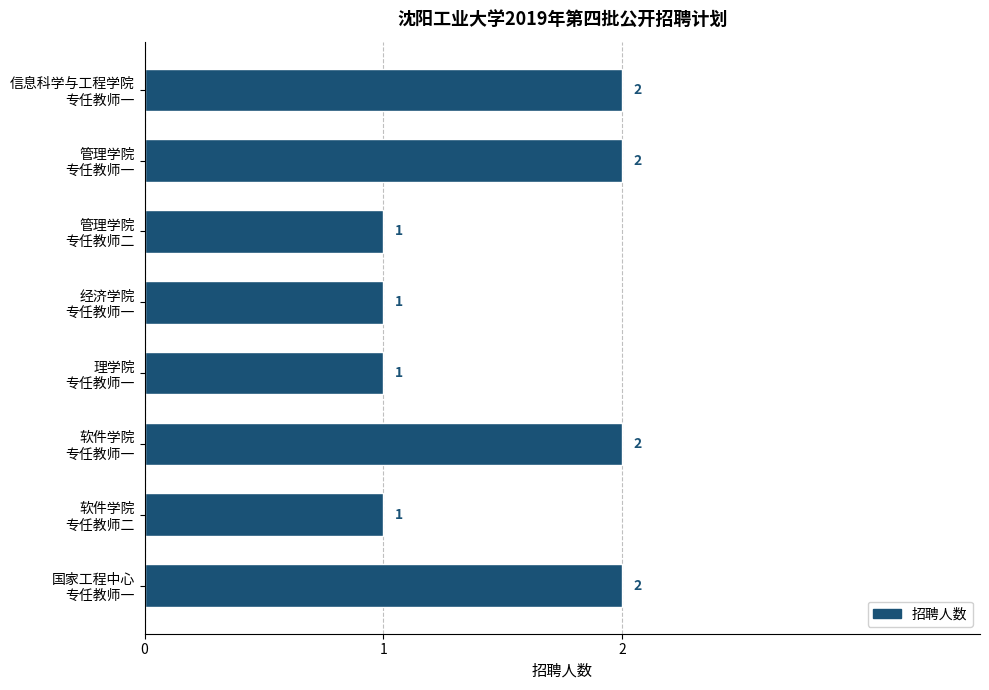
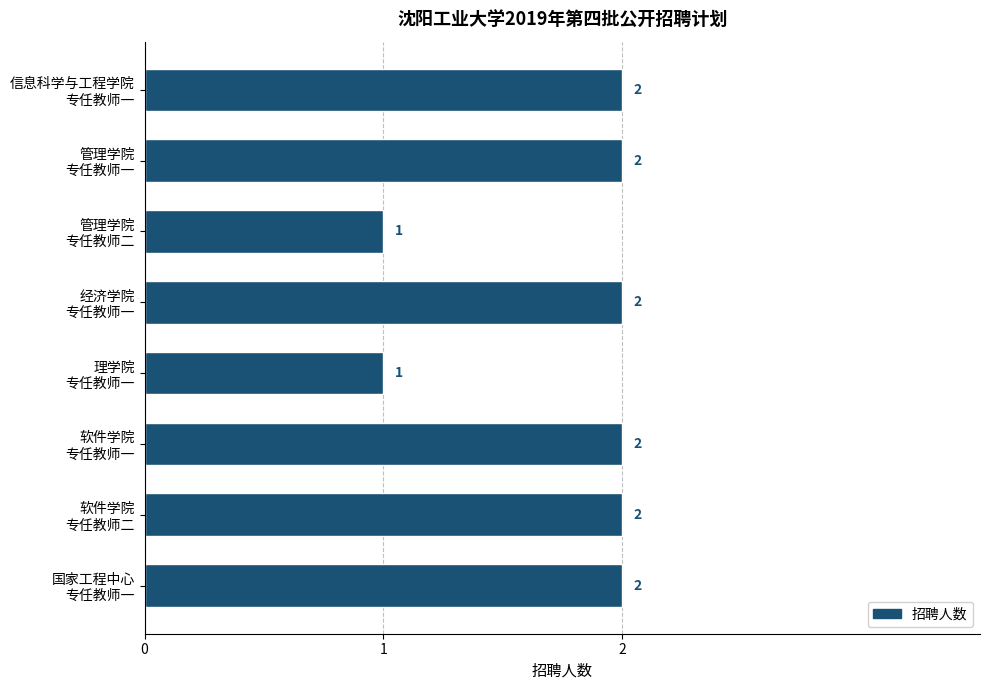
经济学院 专任教师一: 1 -> 2
软件学院 专任教师二: 1 -> 2
